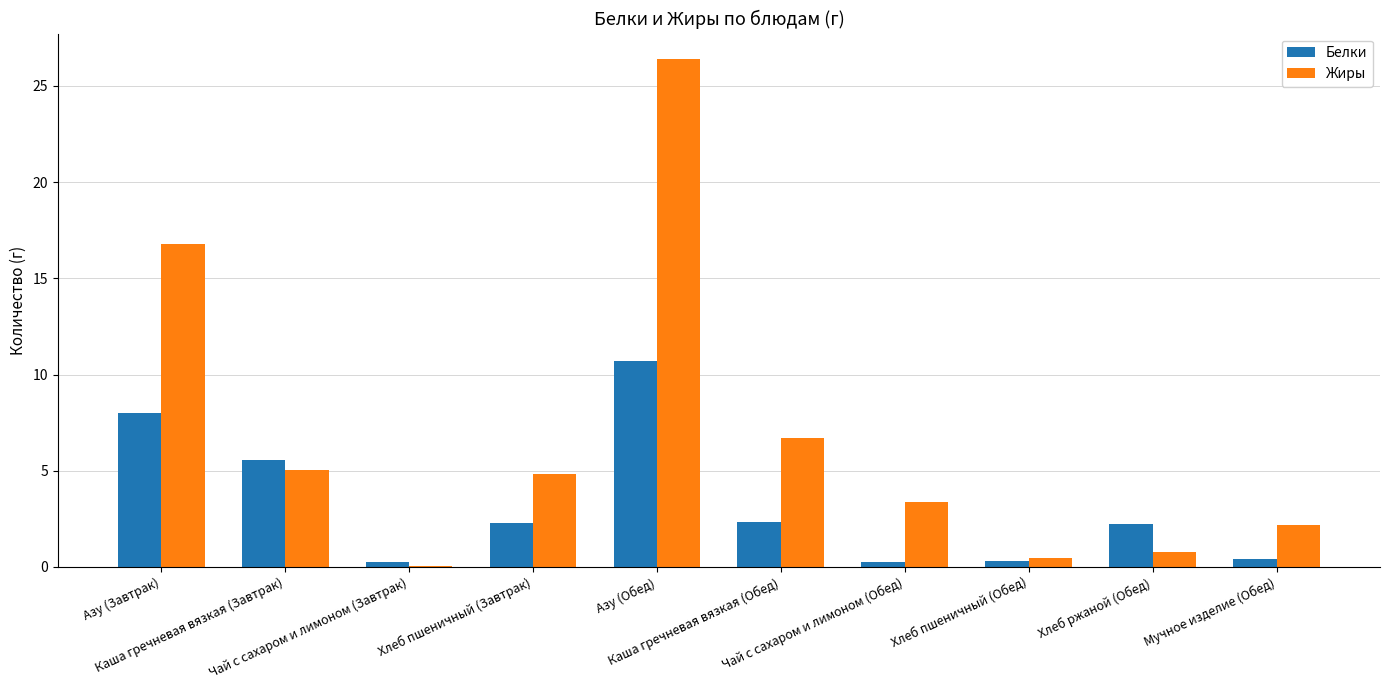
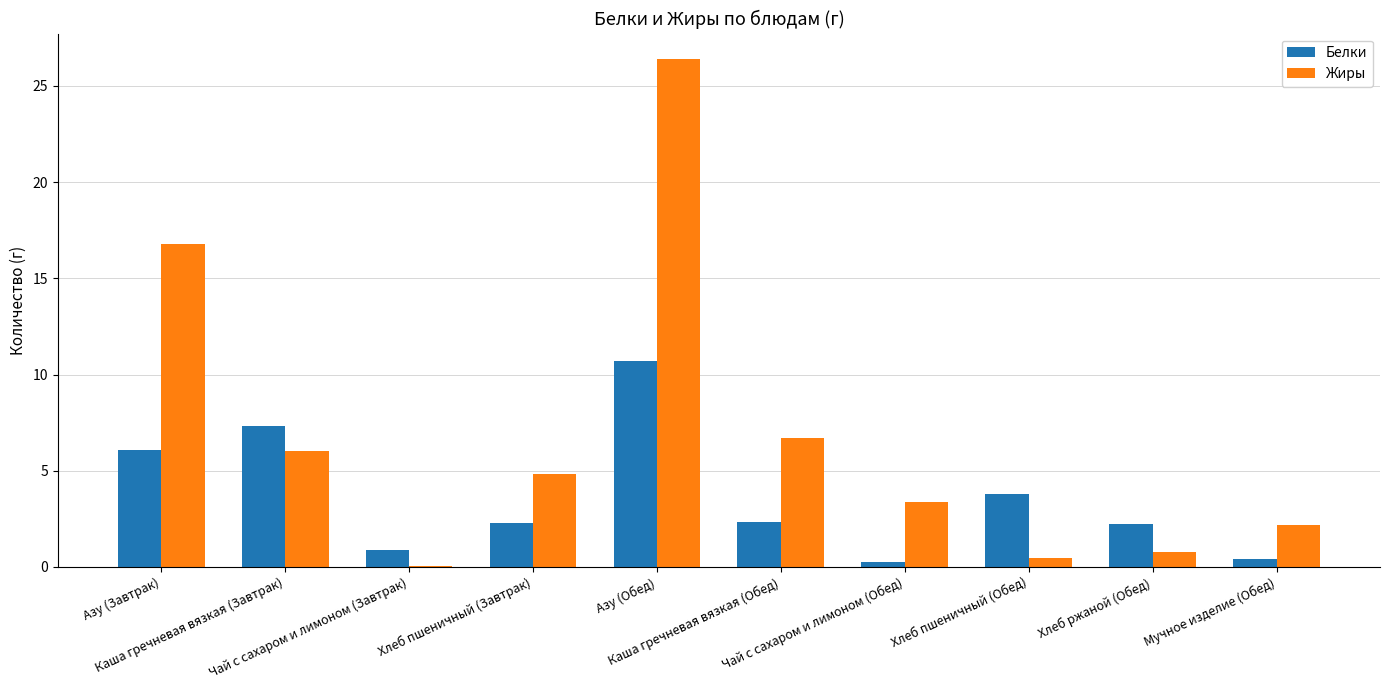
Белки, Азу (Завтрак): 8.0 -> 6.1
Белки, Каша гречневая вязкая (Завтрак): 5.6 -> 7.3
Жиры, Каша гречневая вязкая (Завтрак): 5.1 -> 6.0
Белки, Чай с сахаром и лимоном (Завтрак): 0.3 -> 0.9
Белки, Хлеб пшеничный (Обед): 0.3 -> 3.8
